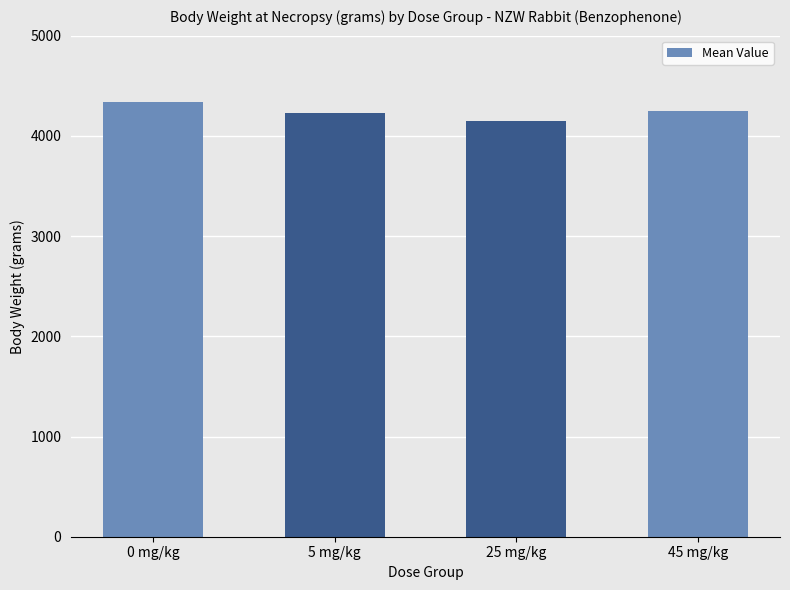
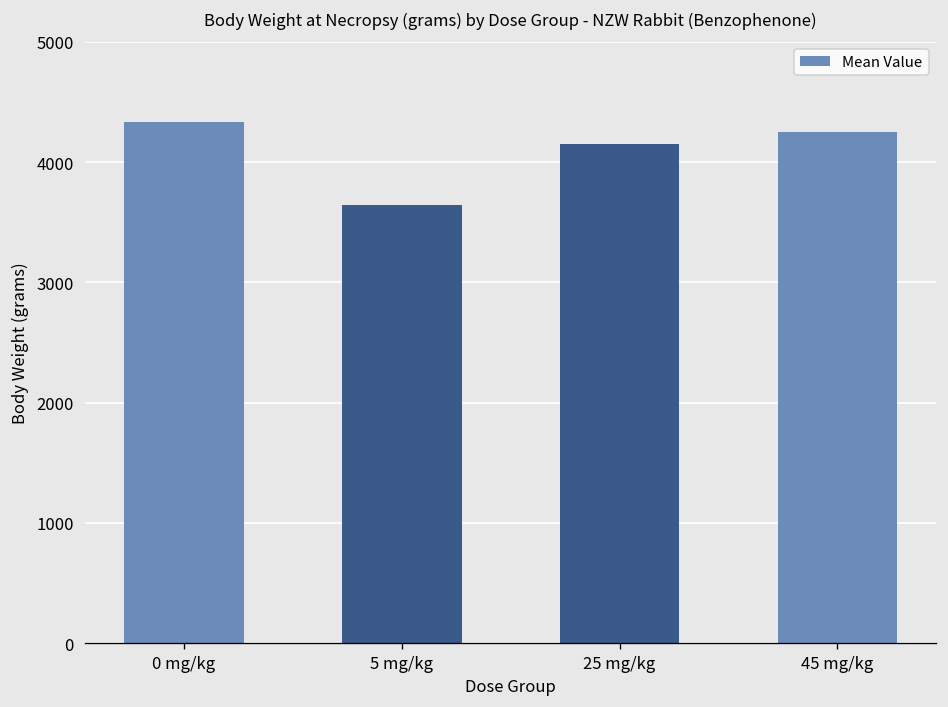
5 mg/kg: 4230 -> 3640
